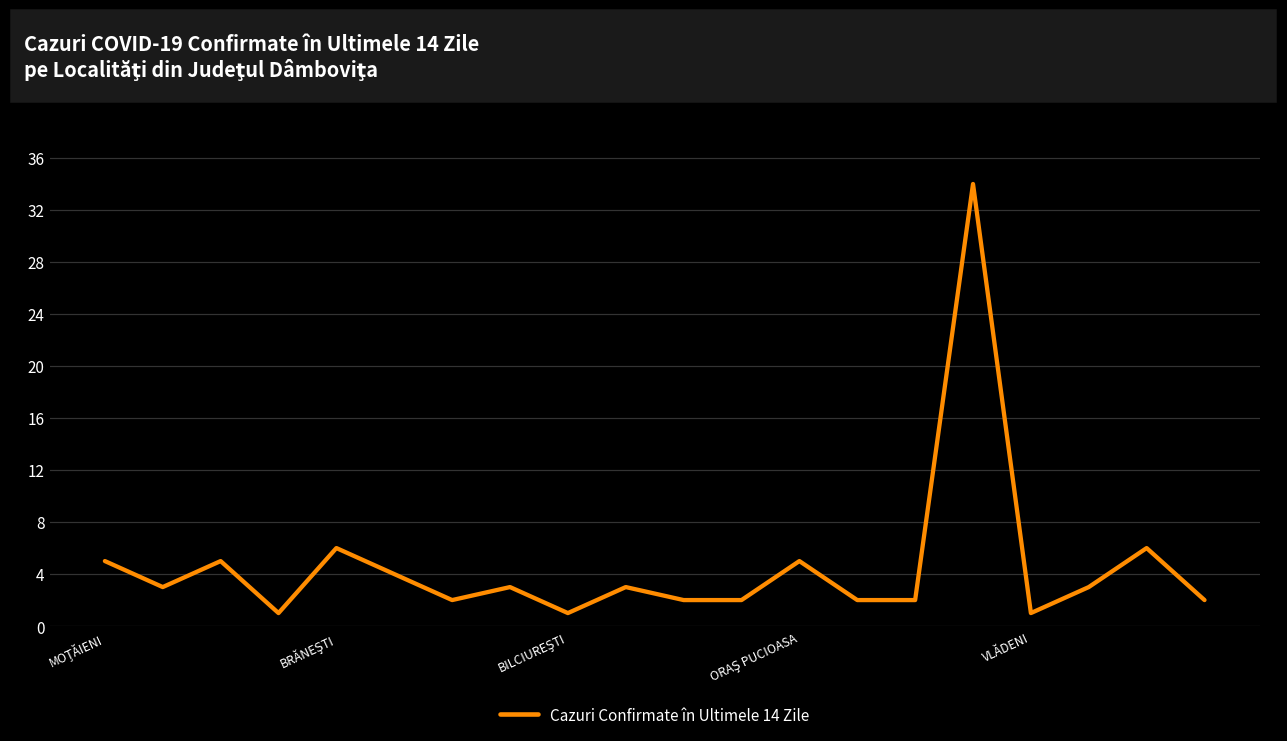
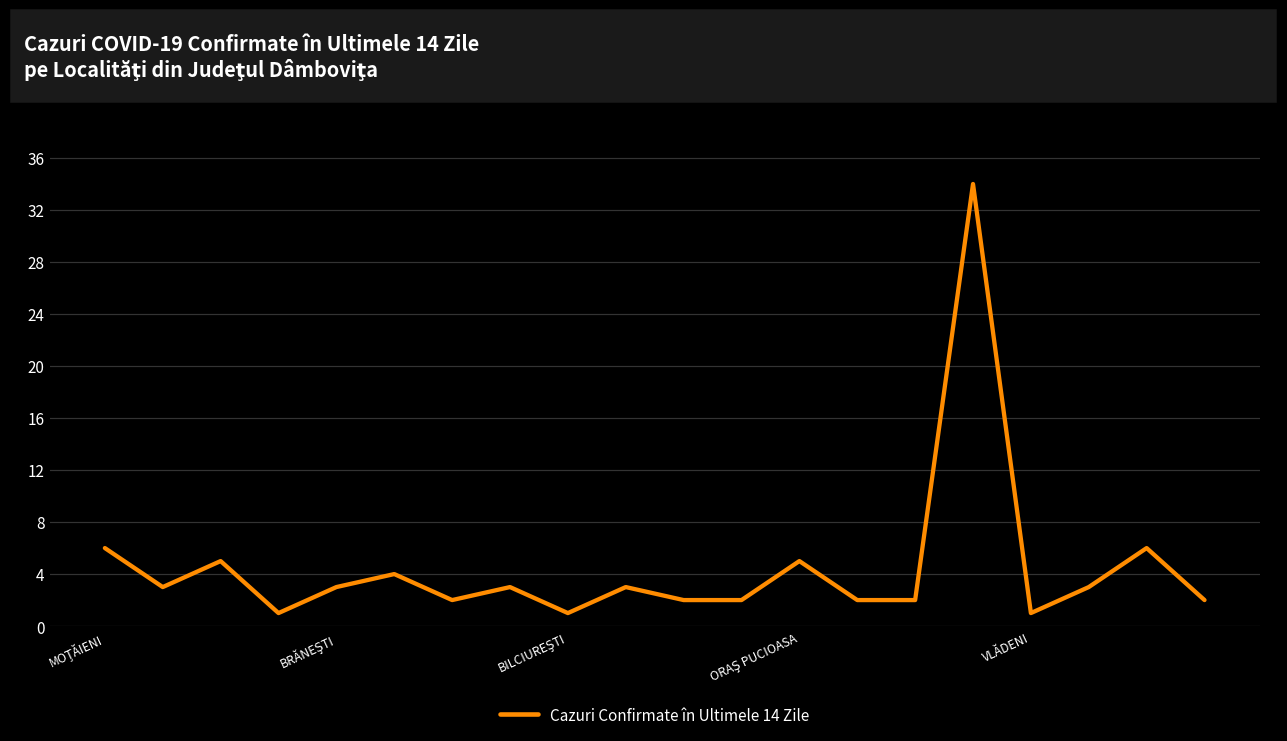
MOŢĂIENI: 5 -> 6
BRĂNEŞTI: 6 -> 3
